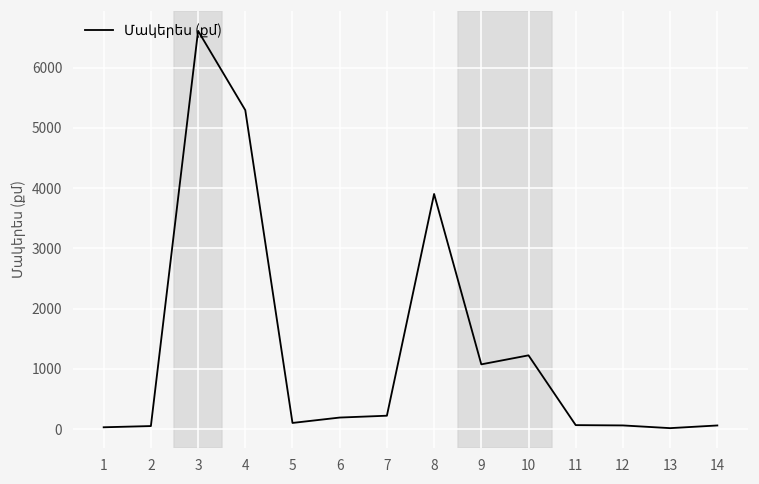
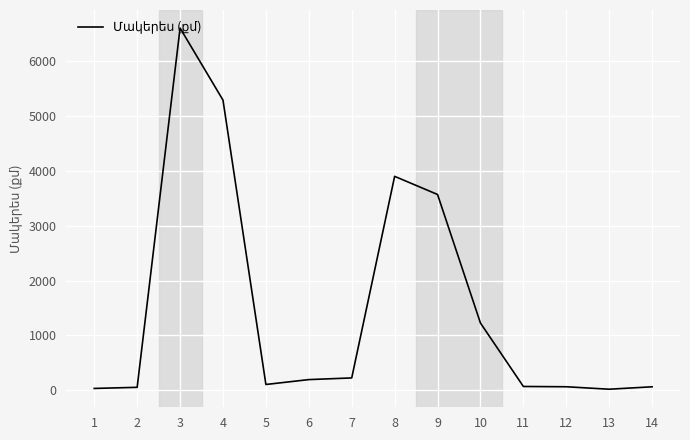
9: 1100 -> 3600
